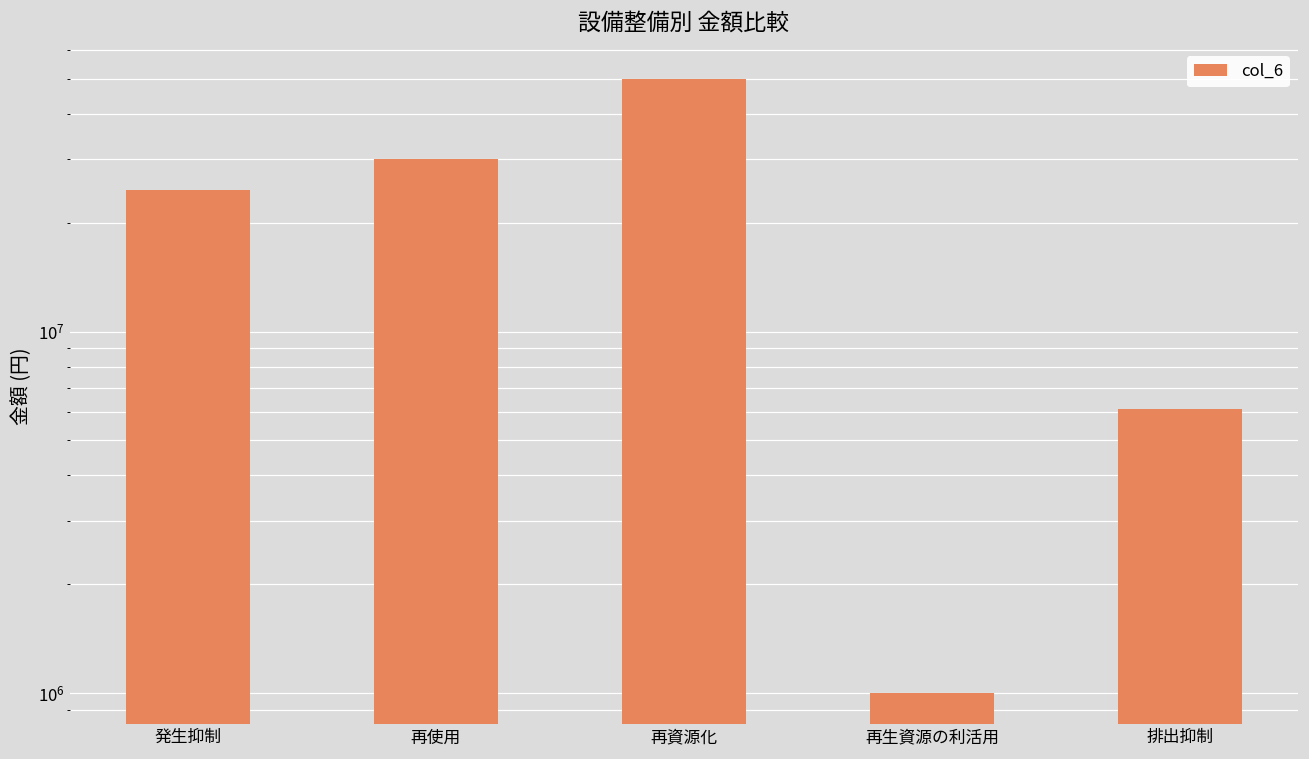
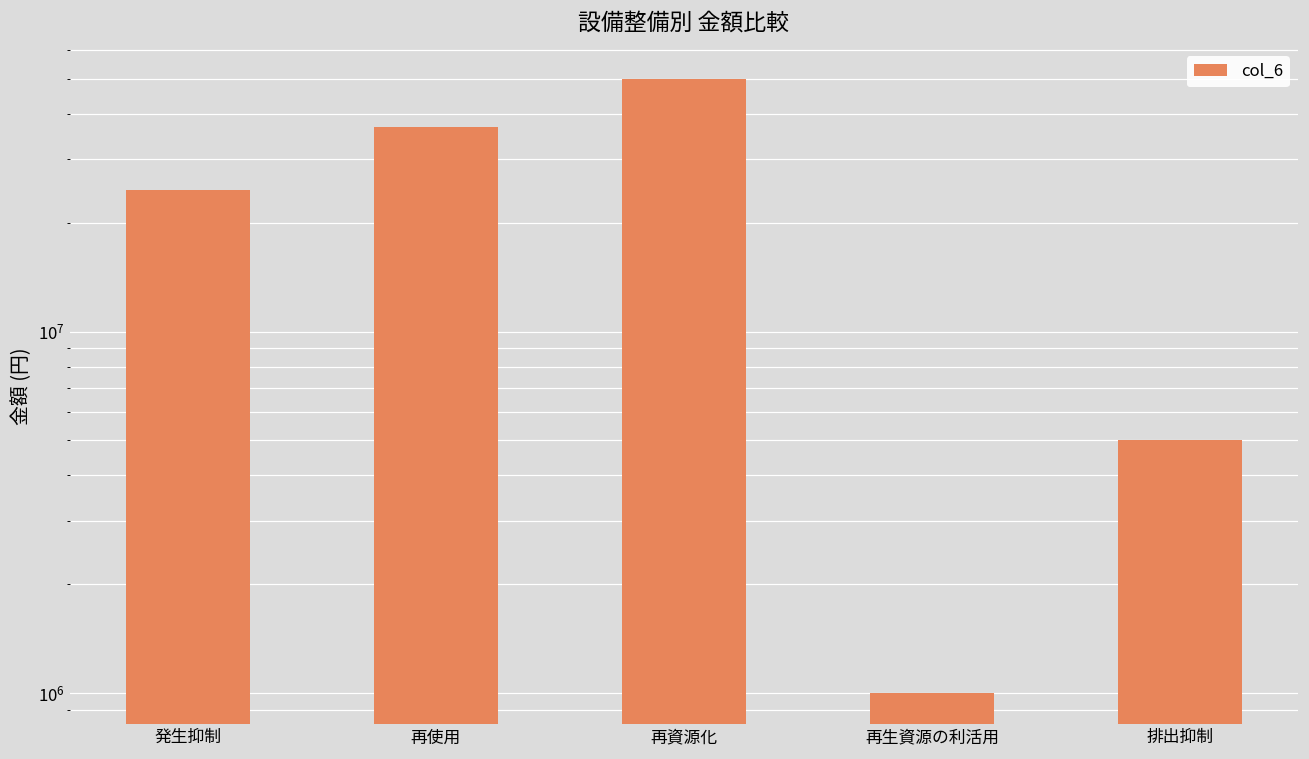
再使用: 30000000 -> 37000000
排出抑制: 6100000 -> 5000000
